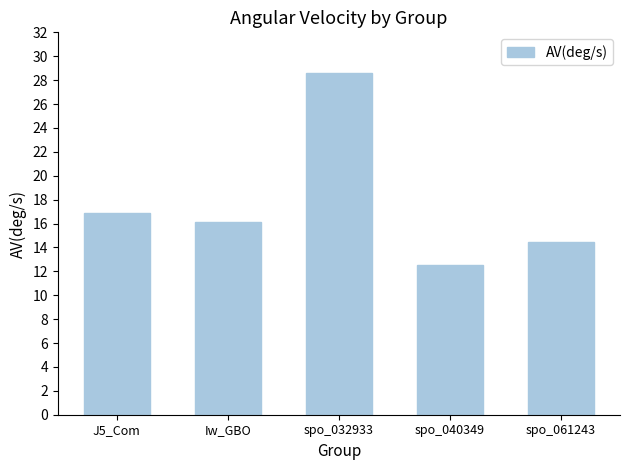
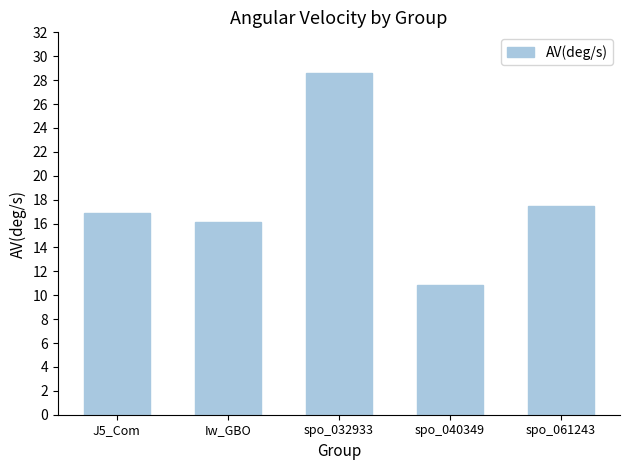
spo_040349: 12.5 -> 10.8
spo_061243: 14.4 -> 17.5
